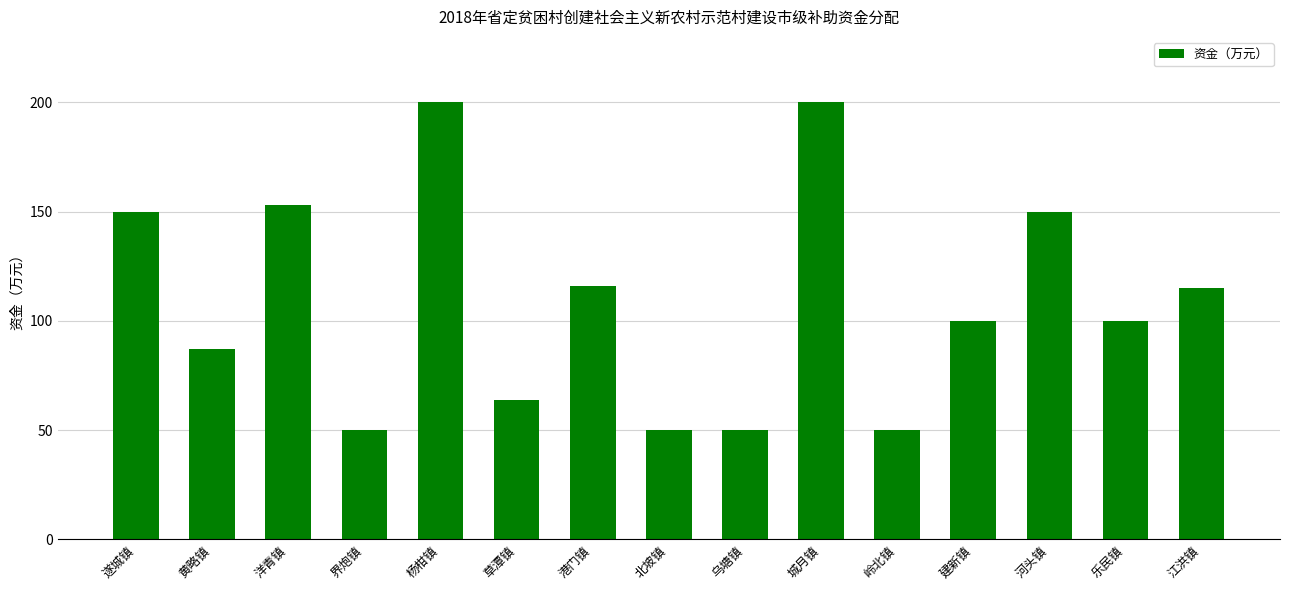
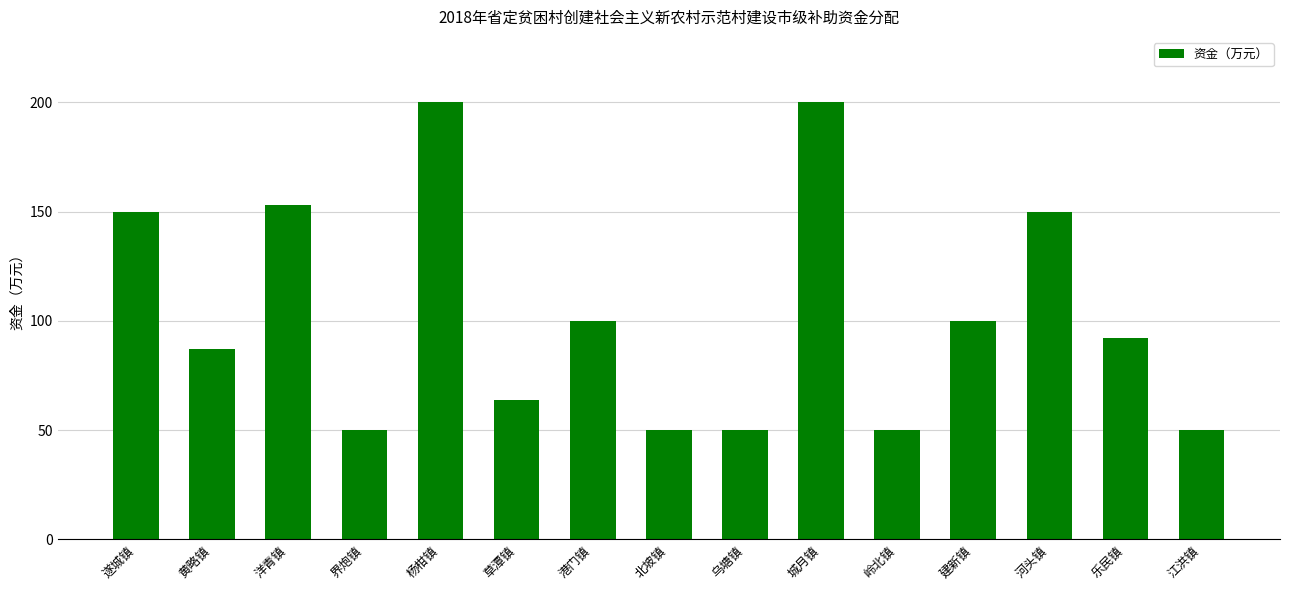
港门镇: 116 -> 100
乐民镇: 100 -> 92
江洪镇: 115 -> 50
